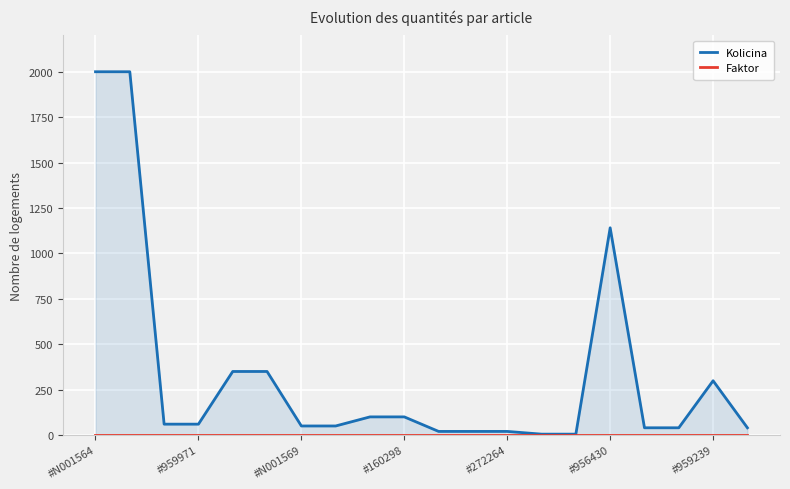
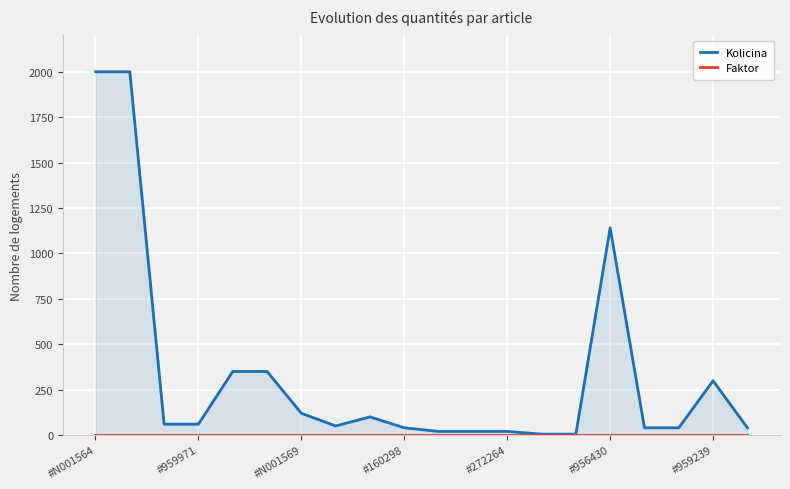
Kolicina, #N001569: 50 -> 120
Kolicina, #160298: 100 -> 40
